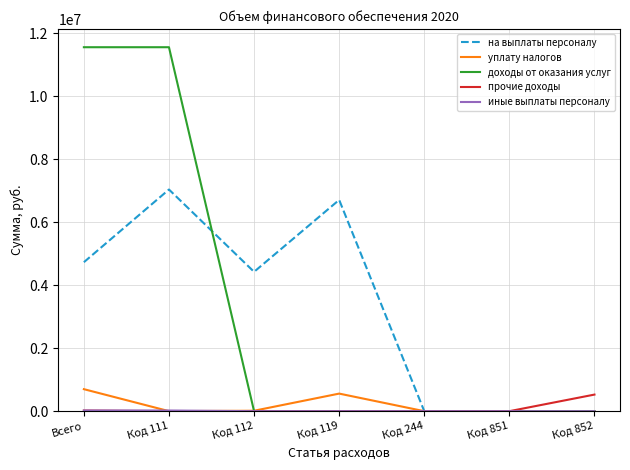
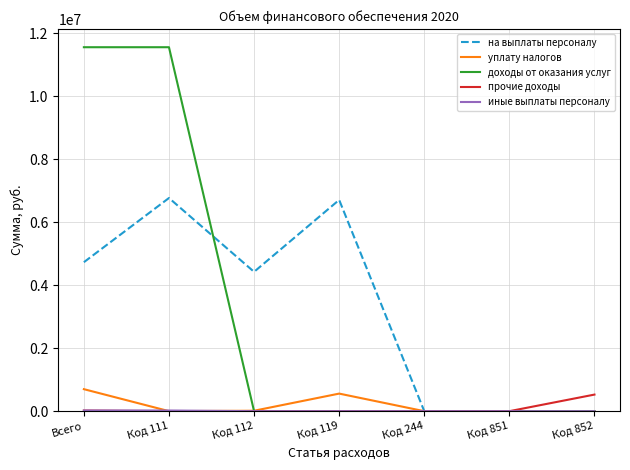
на выплаты персоналу, Код 111: 7000000 -> 6800000
